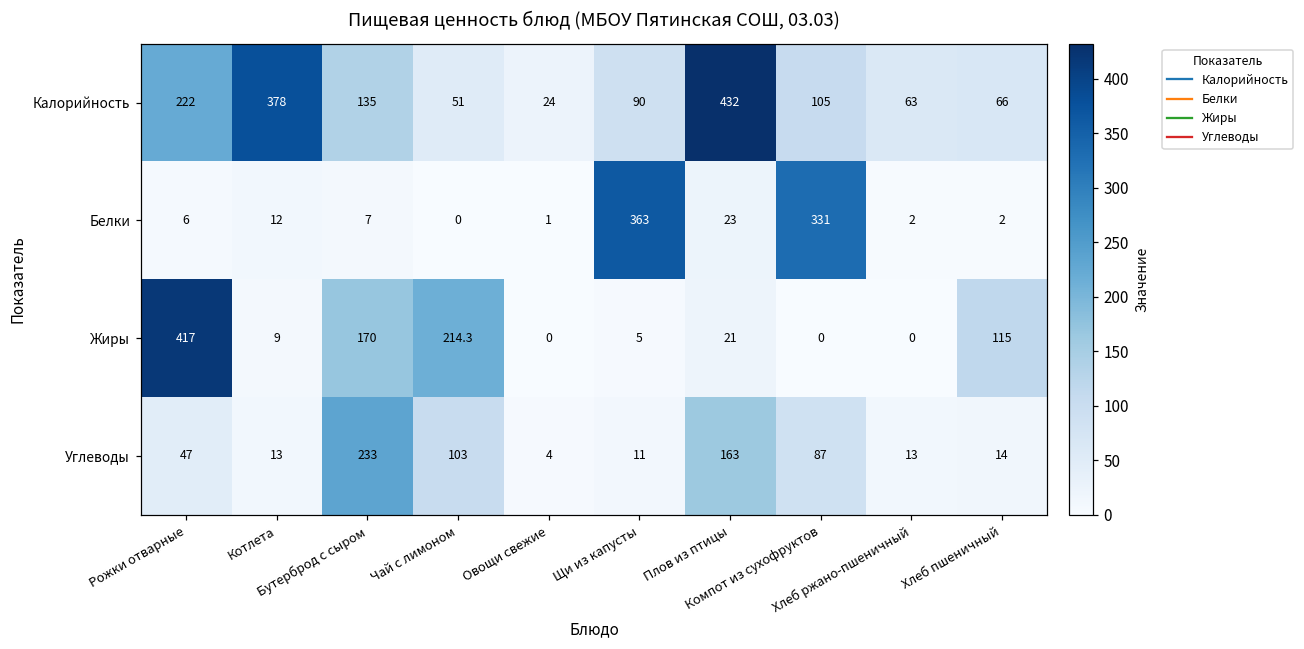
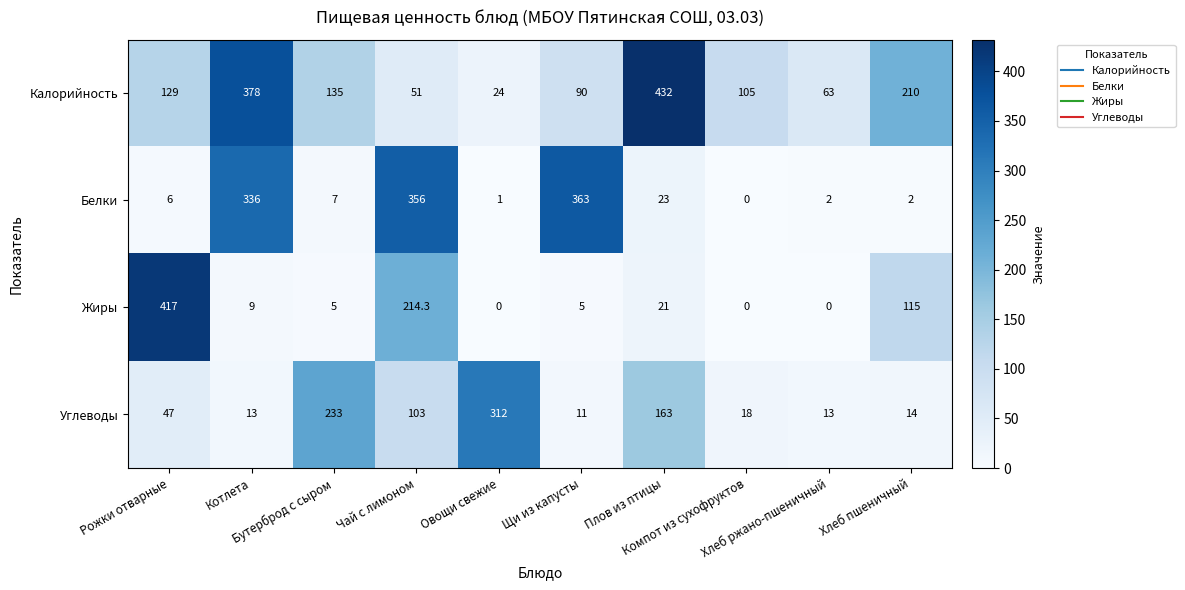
Калорийность, Рожки отварные: 222 -> 129
Калорийность, Хлеб пшеничный: 66 -> 210
Белки, Котлета: 12 -> 336
Белки, Чай с лимоном: 0 -> 356
Белки, Компот из сухофруктов: 331 -> 0
Жиры, Бутерброд с сыром: 170 -> 5
Углеводы, Овощи свежие: 4 -> 312
Углеводы, Компот из сухофруктов: 87 -> 18
